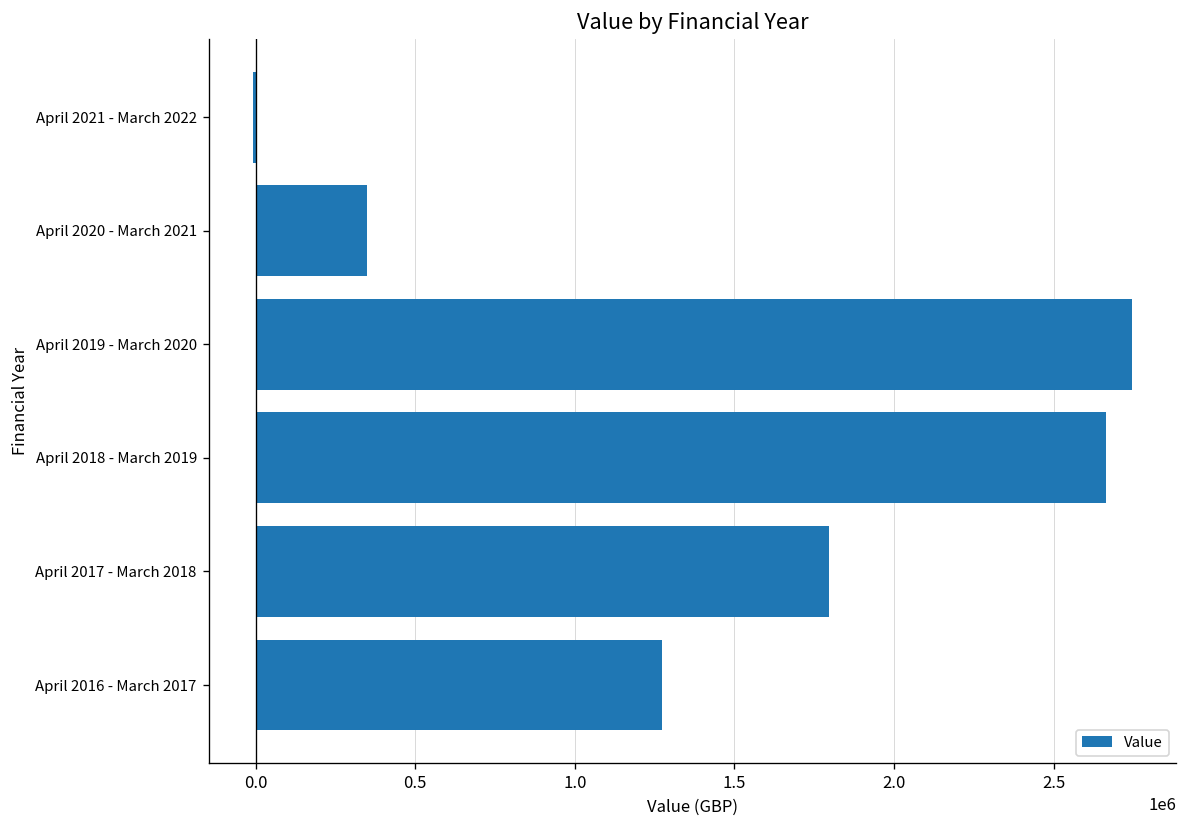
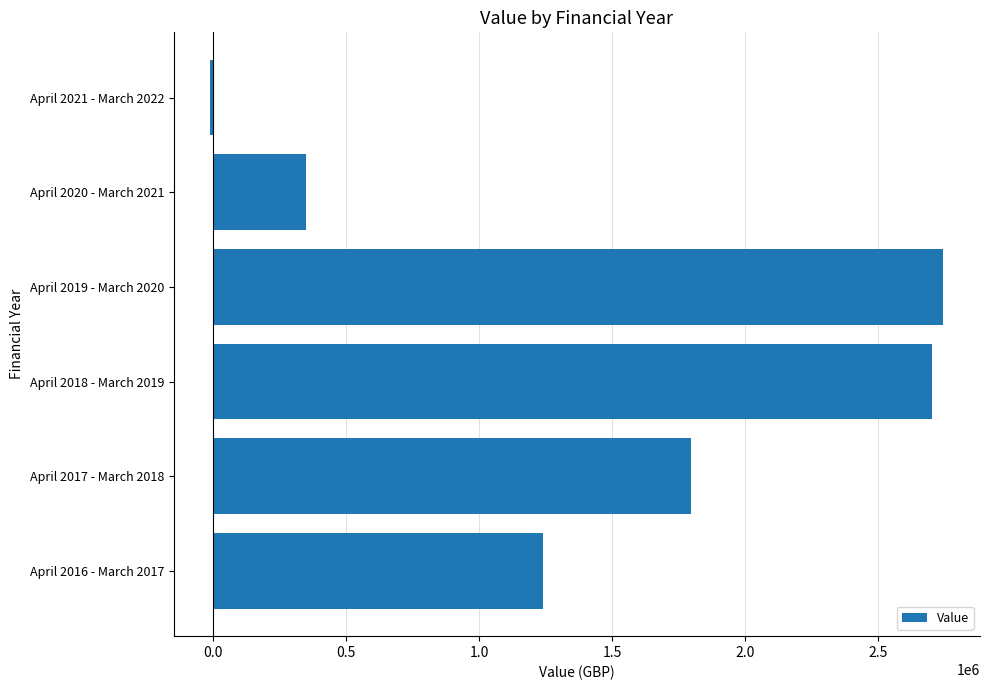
April 2018 - March 2019: 2660000 -> 2700000
April 2016 - March 2017: 1270000 -> 1240000
